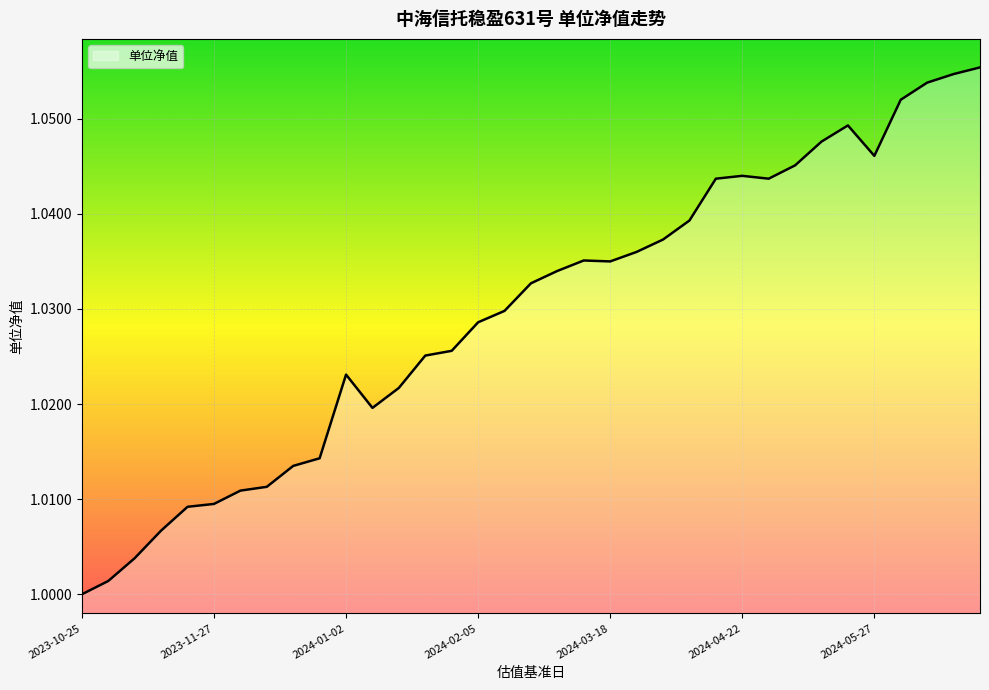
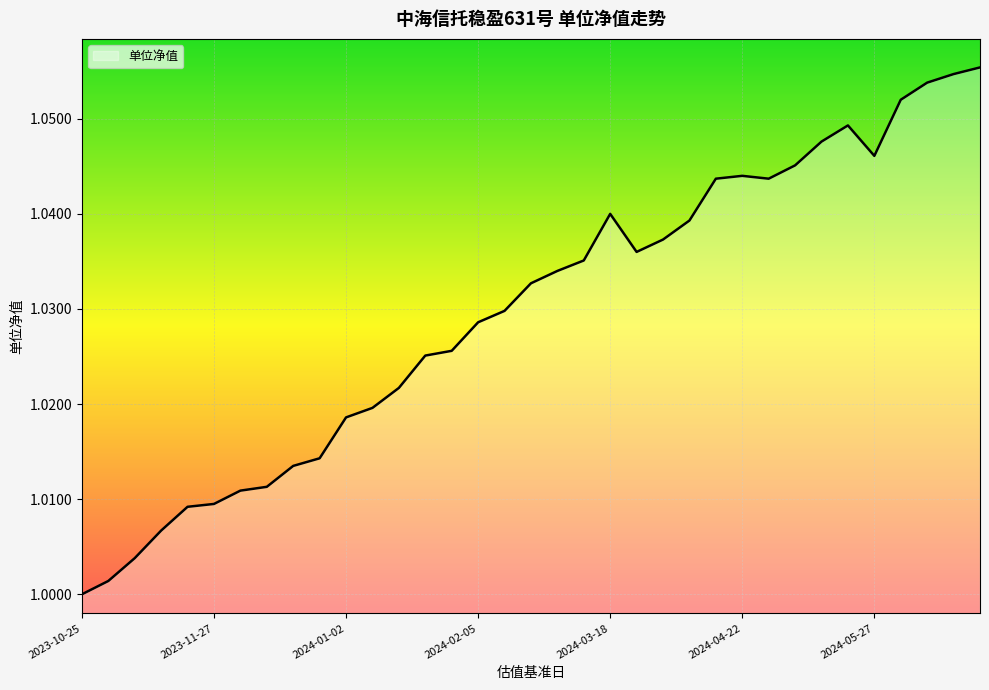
2024-01-02: 1.023 -> 1.019
2024-03-18: 1.035 -> 1.040
